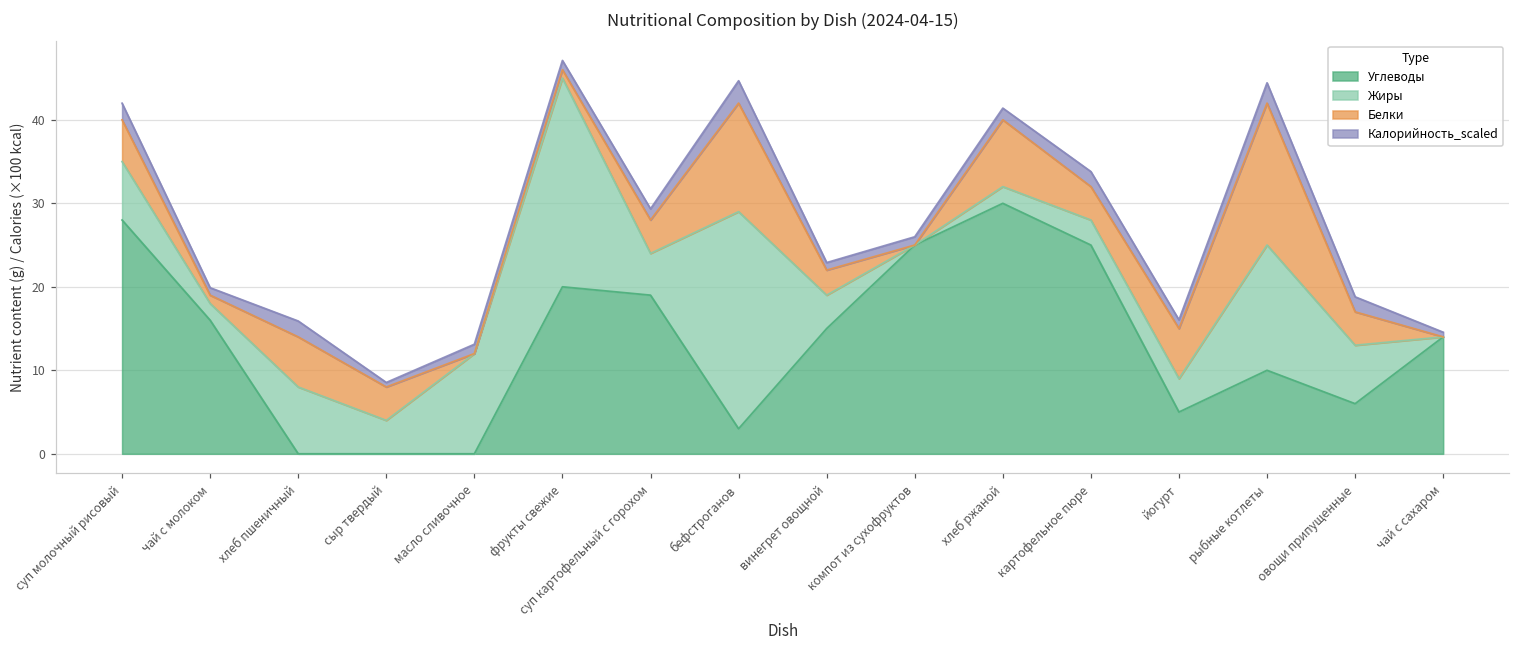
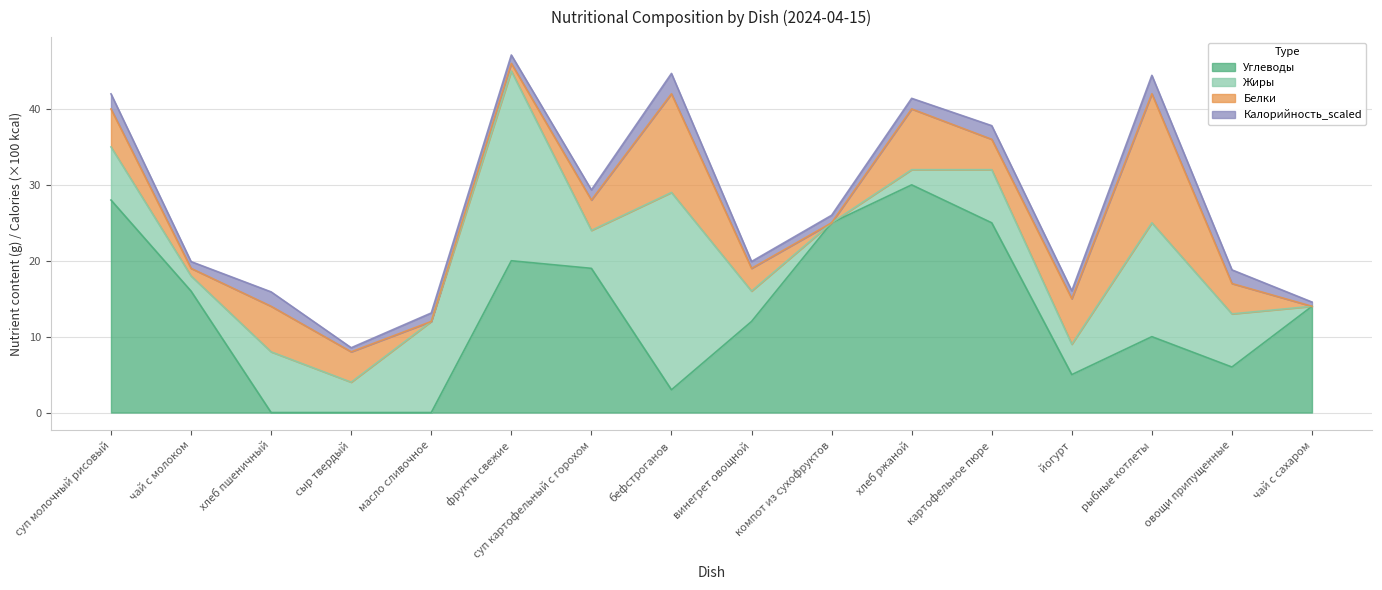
Углеводы, винегрет овощной: 15 -> 12
Жиры, картофельное пюре: 3 -> 7
